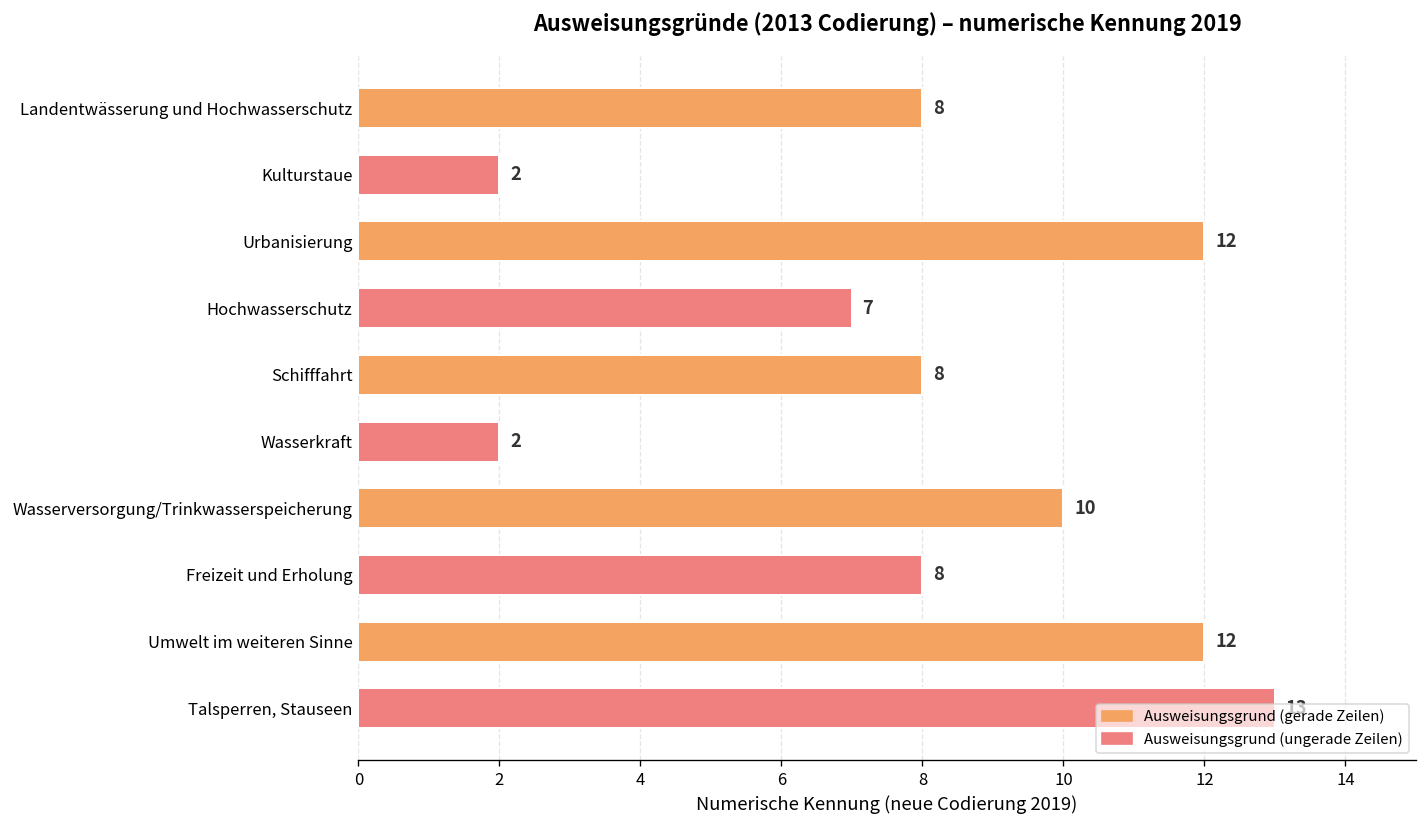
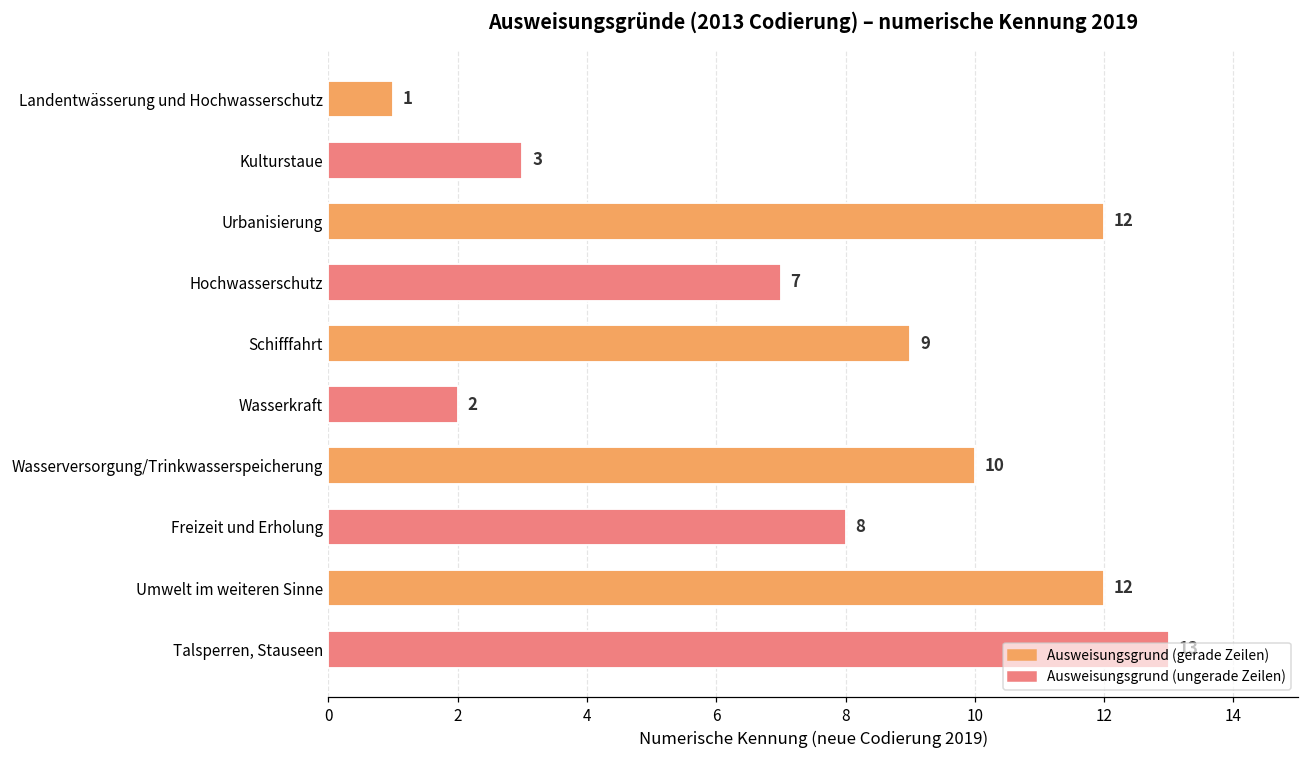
Landentwässerung und Hochwasserschutz: 8 -> 1
Kulturstaue: 2 -> 3
Schifffahrt: 8 -> 9
